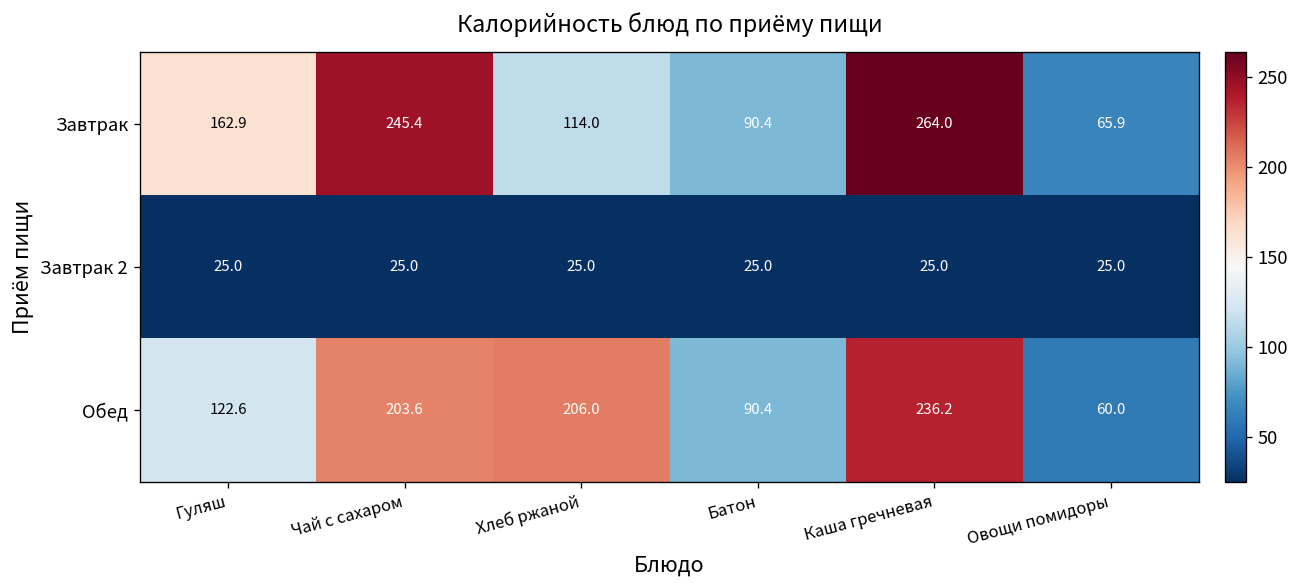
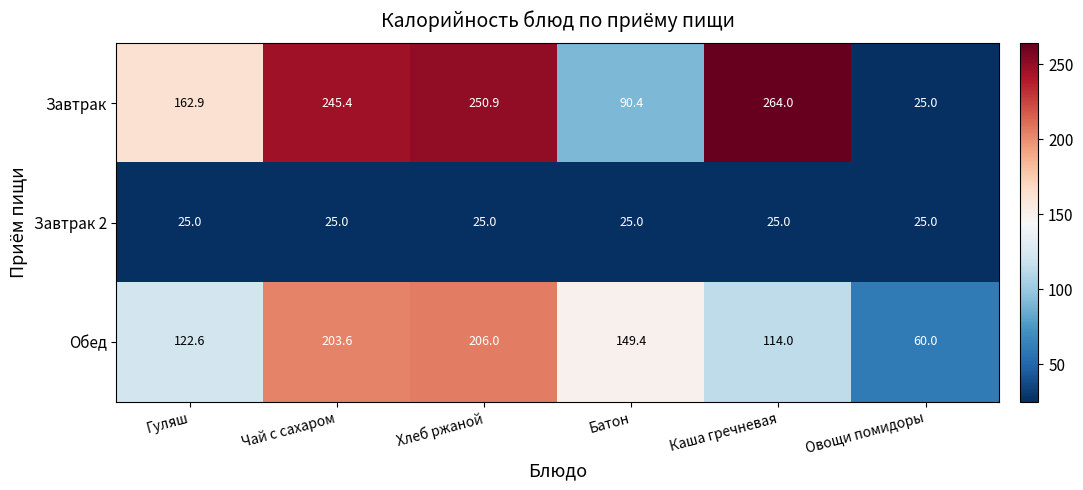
Завтрак, Хлеб ржаной: 114.0 -> 250.9
Завтрак, Овощи помидоры: 65.9 -> 25.0
Обед, Батон: 90.4 -> 149.4
Обед, Каша гречневая: 236.2 -> 114.0
